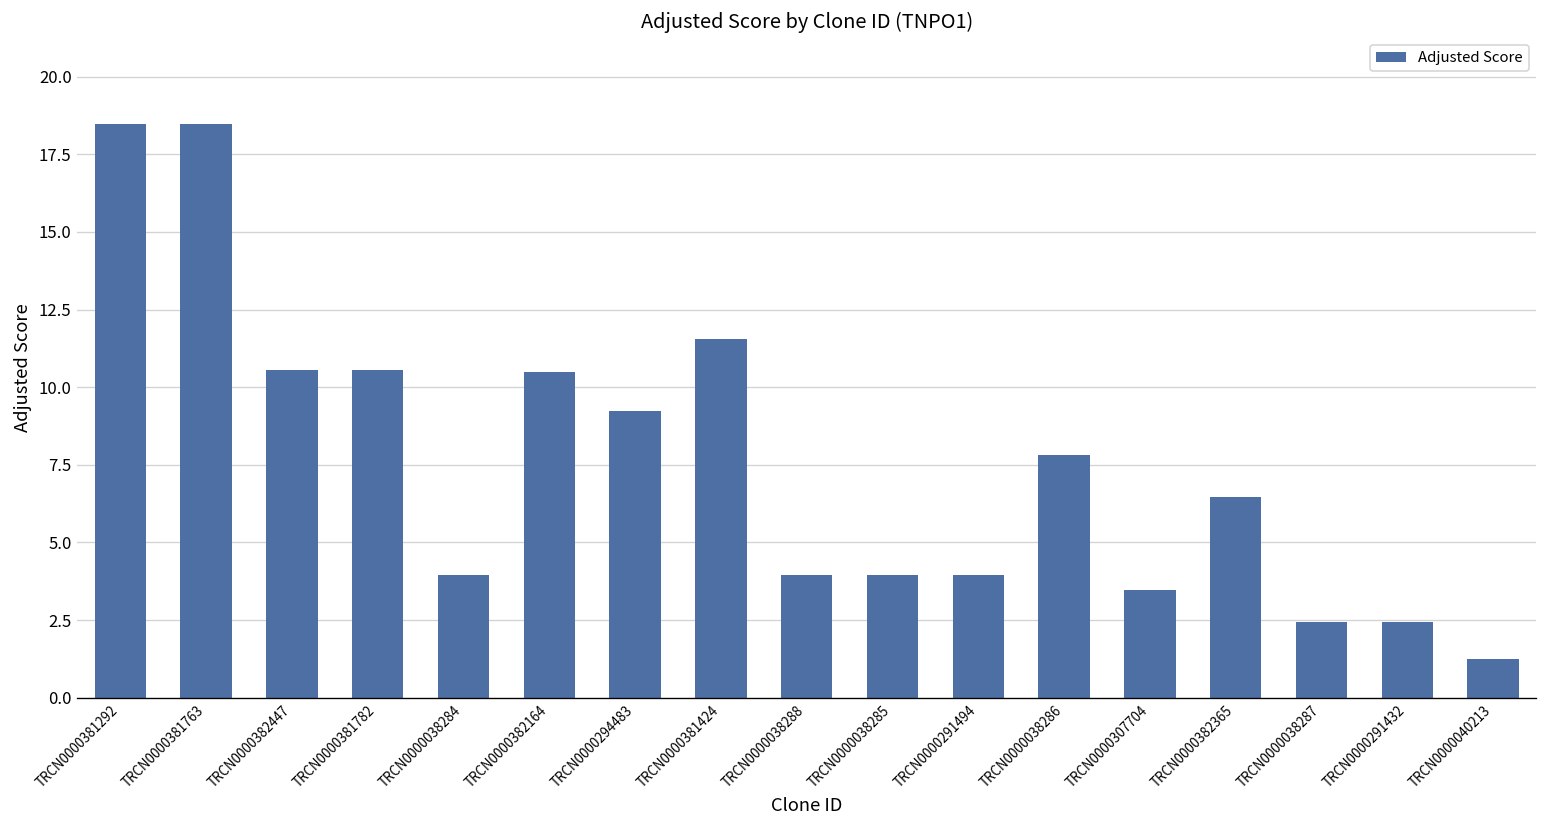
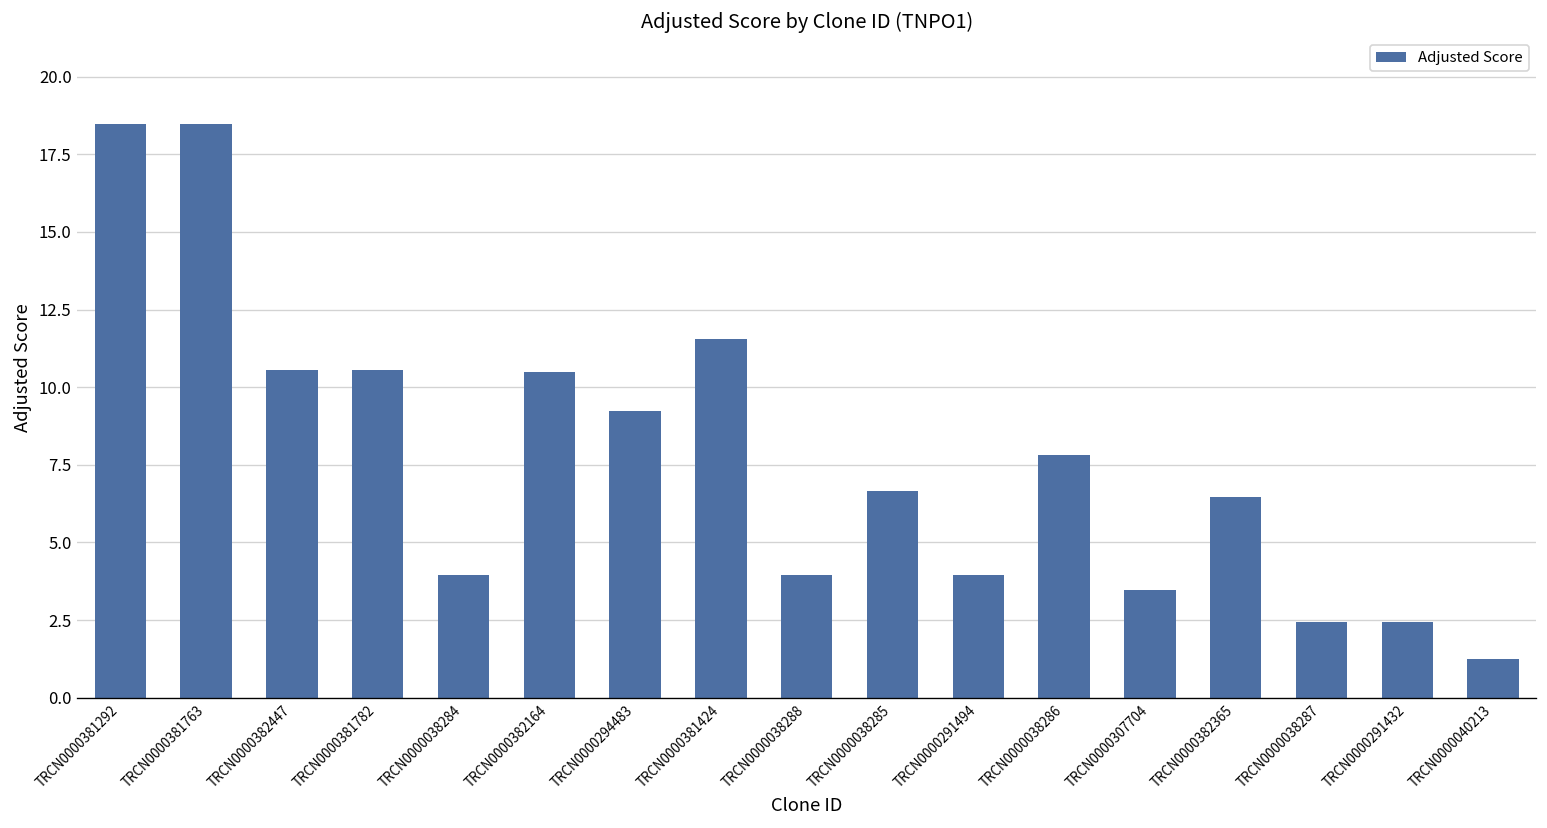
TRCN0000038285: 3.9 -> 6.7
